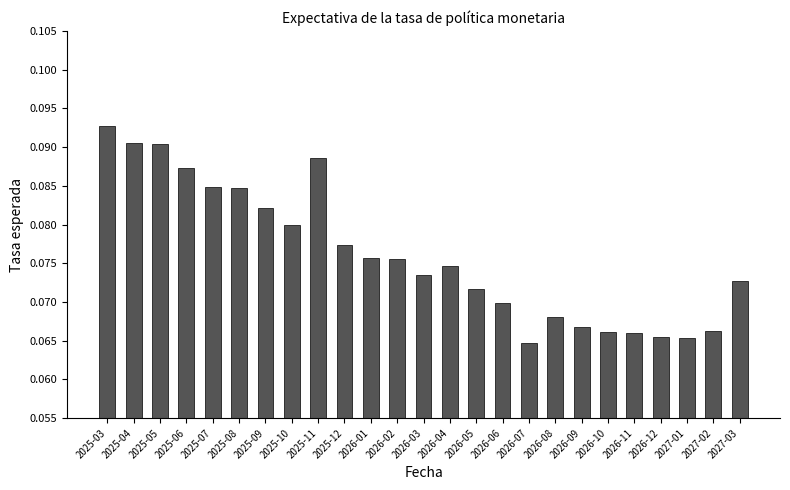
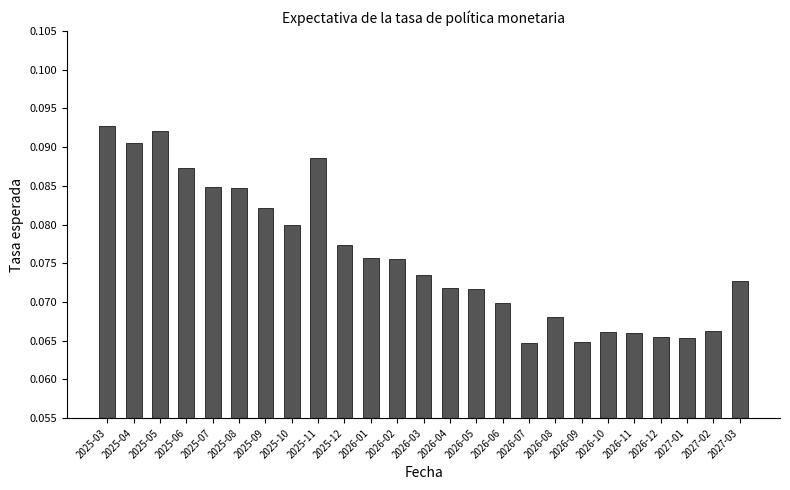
2025-05: 0.090 -> 0.092
2026-04: 0.075 -> 0.072
2026-09: 0.067 -> 0.065
